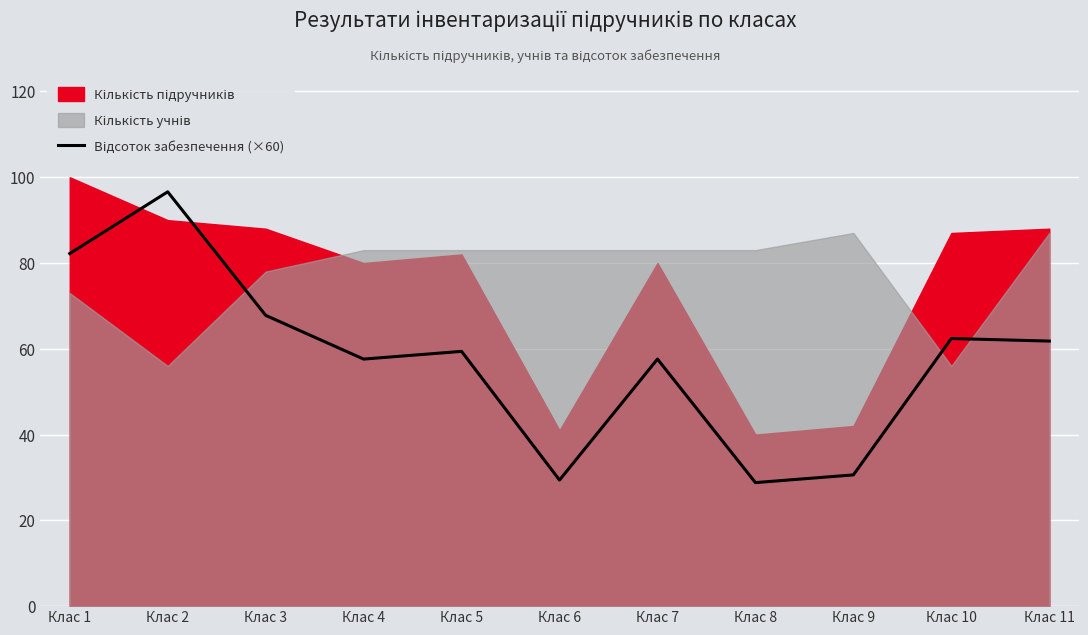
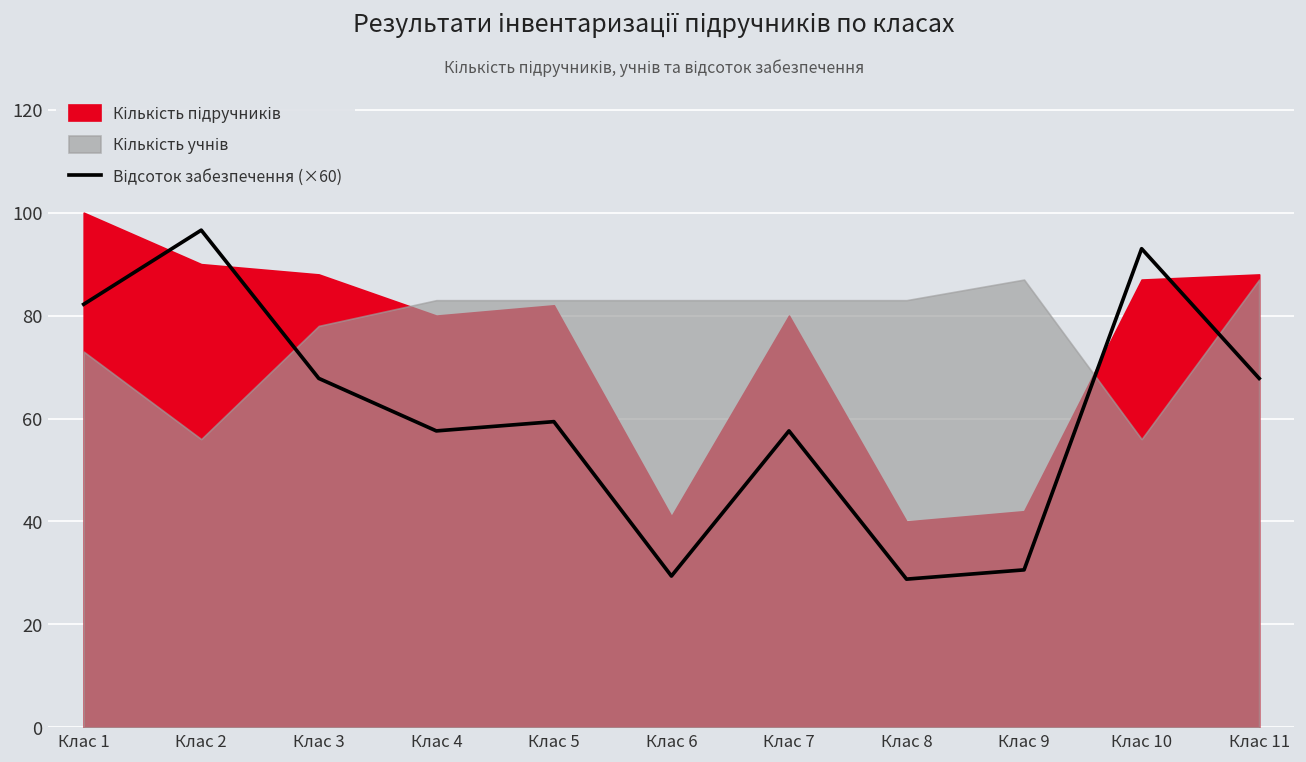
Відсоток забезпечення (×60), Клас 10: 62 -> 93
Відсоток забезпечення (×60), Клас 11: 62 -> 68
